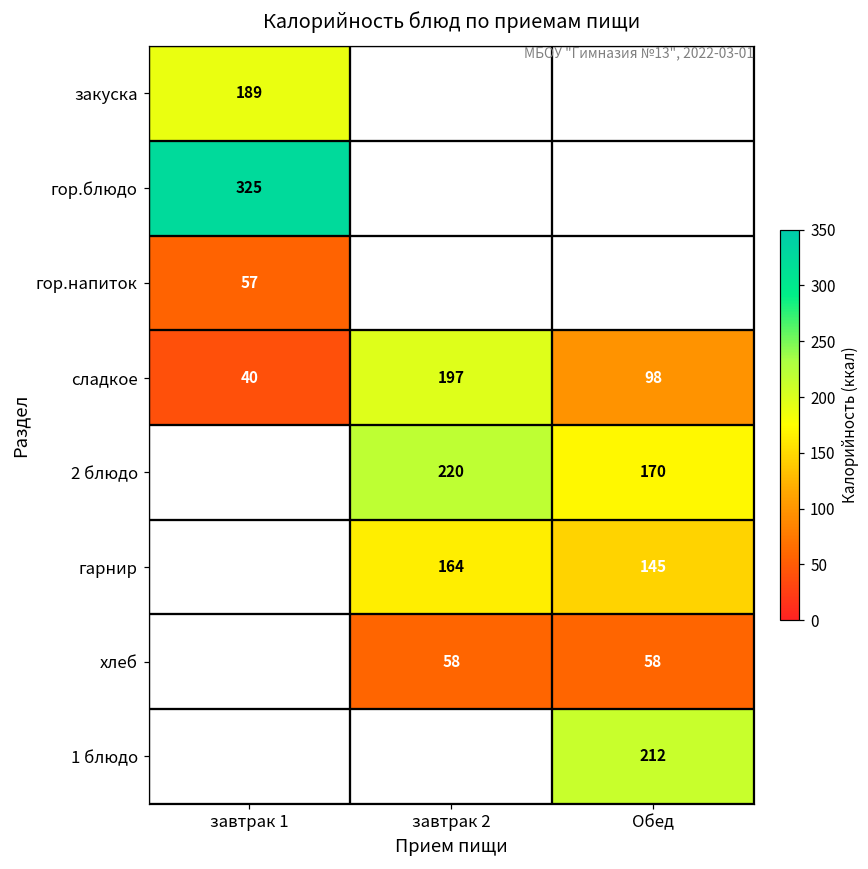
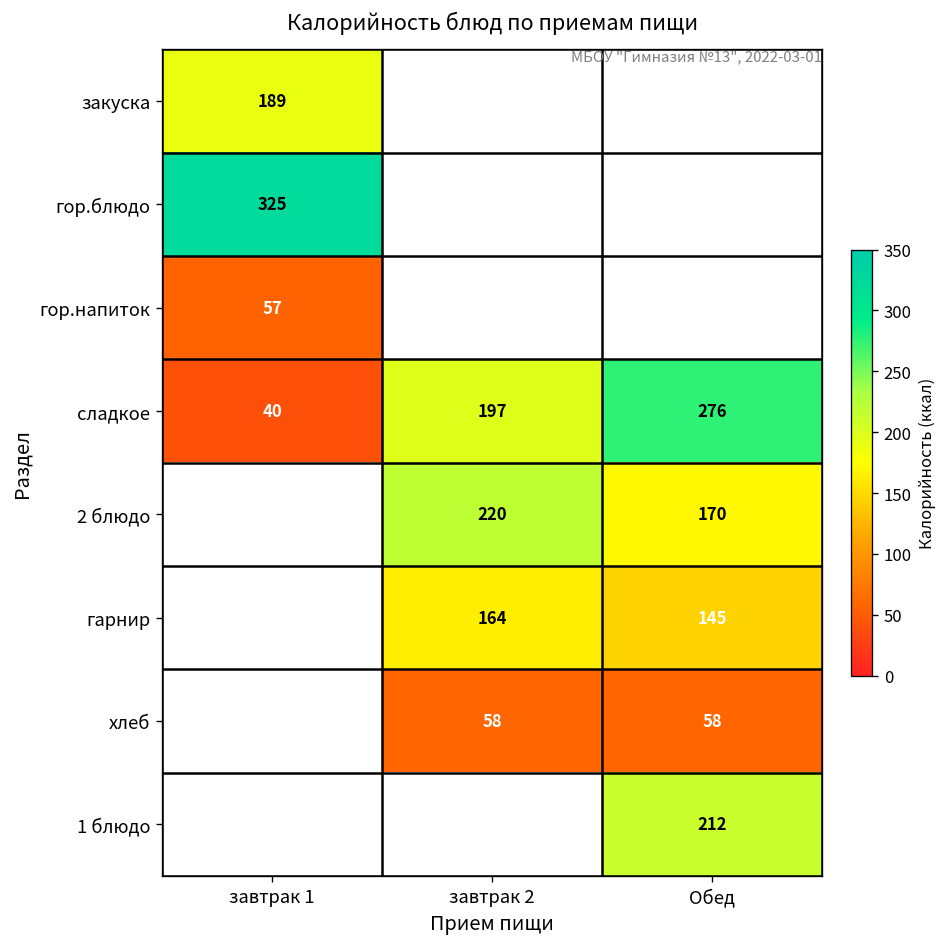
сладкое, Обед: 98 -> 276
